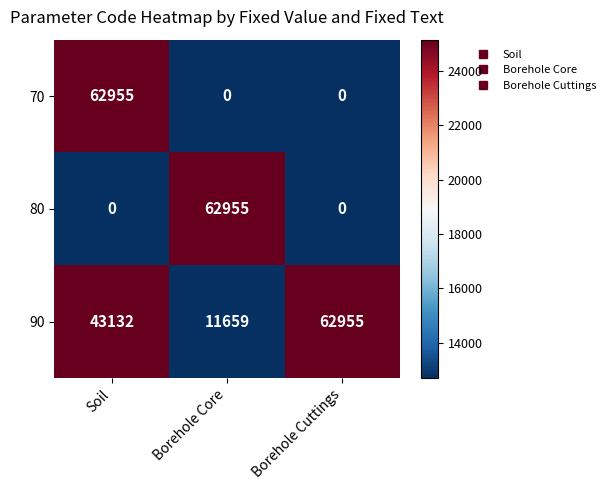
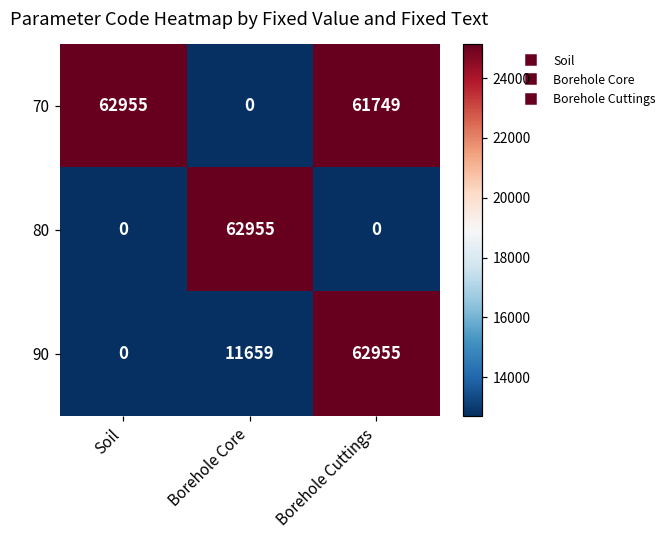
70, Borehole Cuttings: 0 -> 61749
90, Soil: 43132 -> 0
